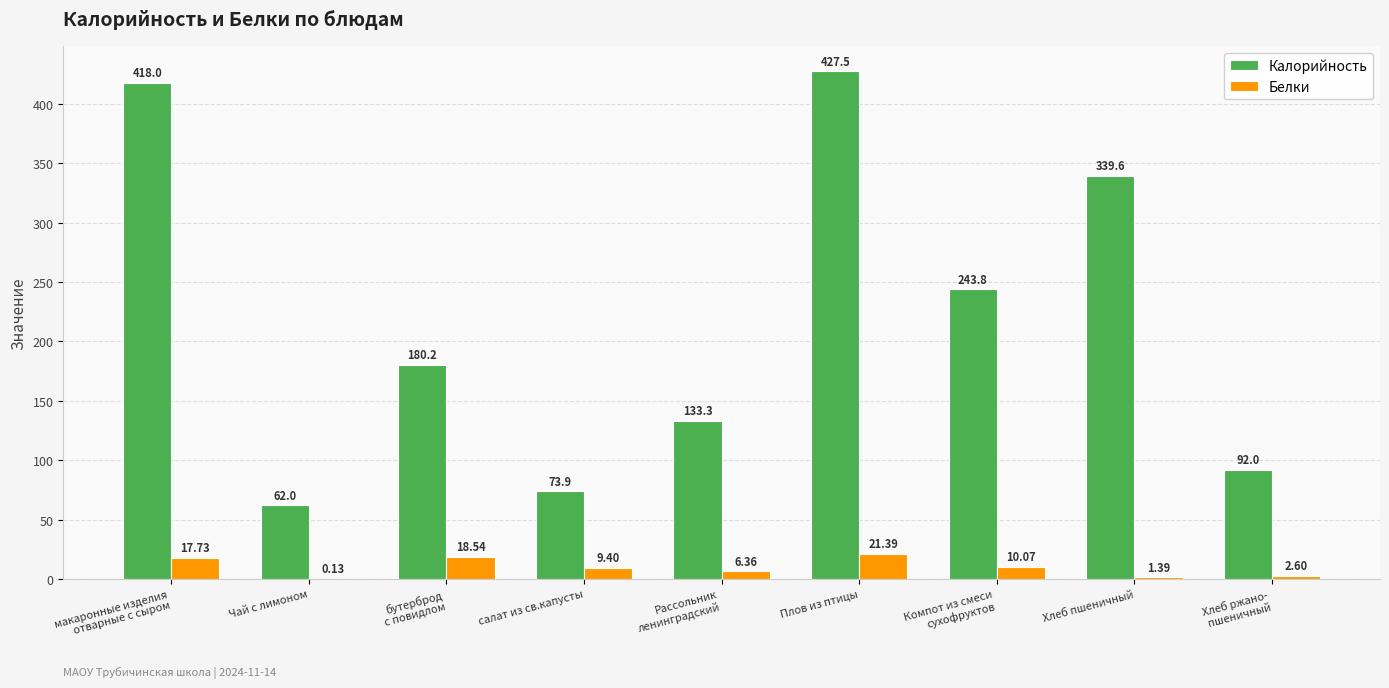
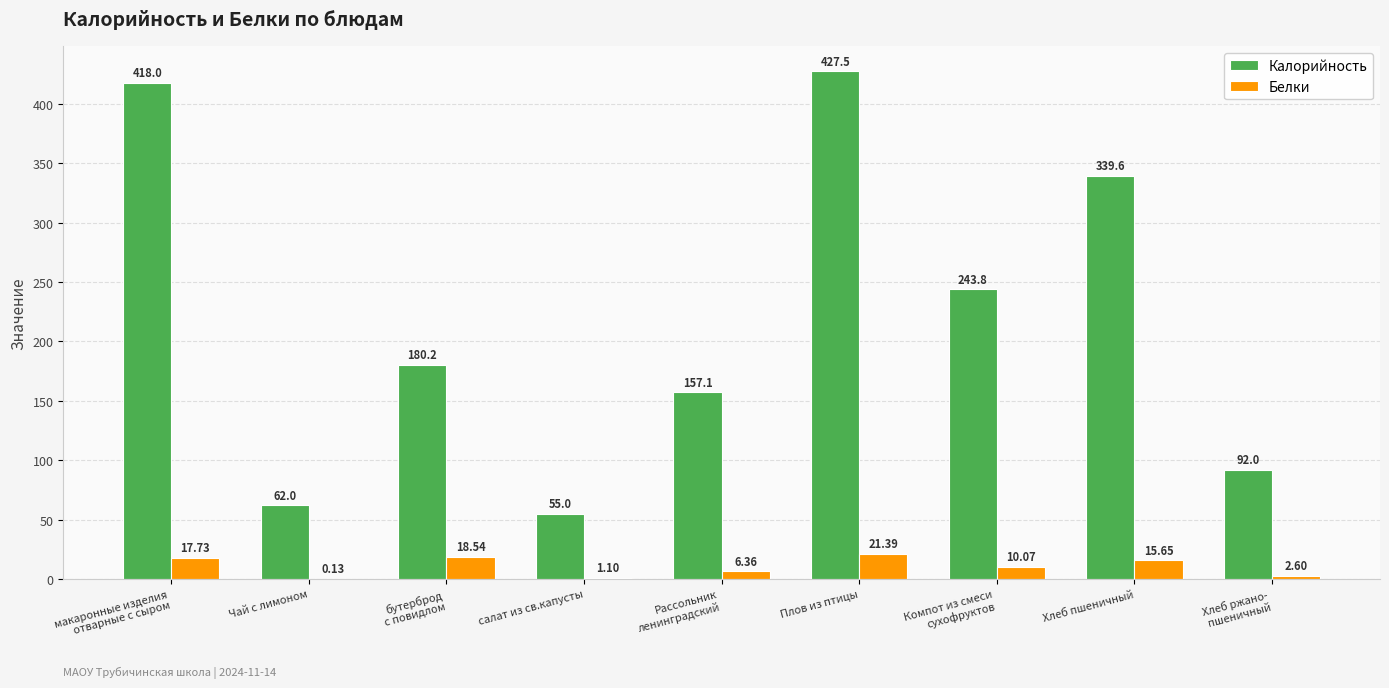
Калорийность, салат из св.капусты: 73.9 -> 55.0
Белки, салат из св.капусты: 9.40 -> 1.10
Калорийность, Рассольник ленинградский: 133.3 -> 157.1
Белки, Хлеб пшеничный: 1.39 -> 15.65
